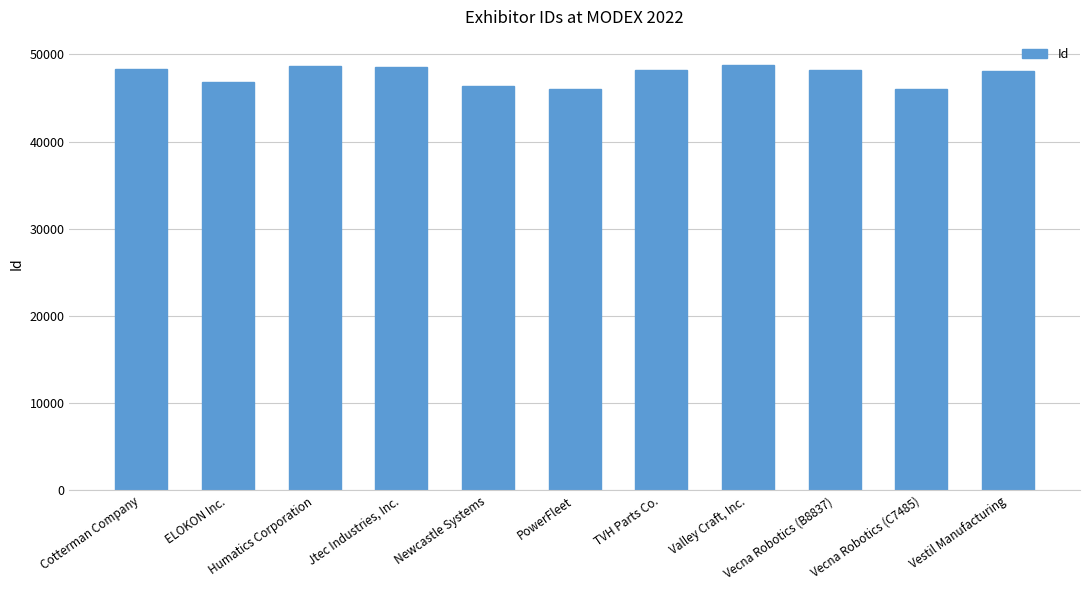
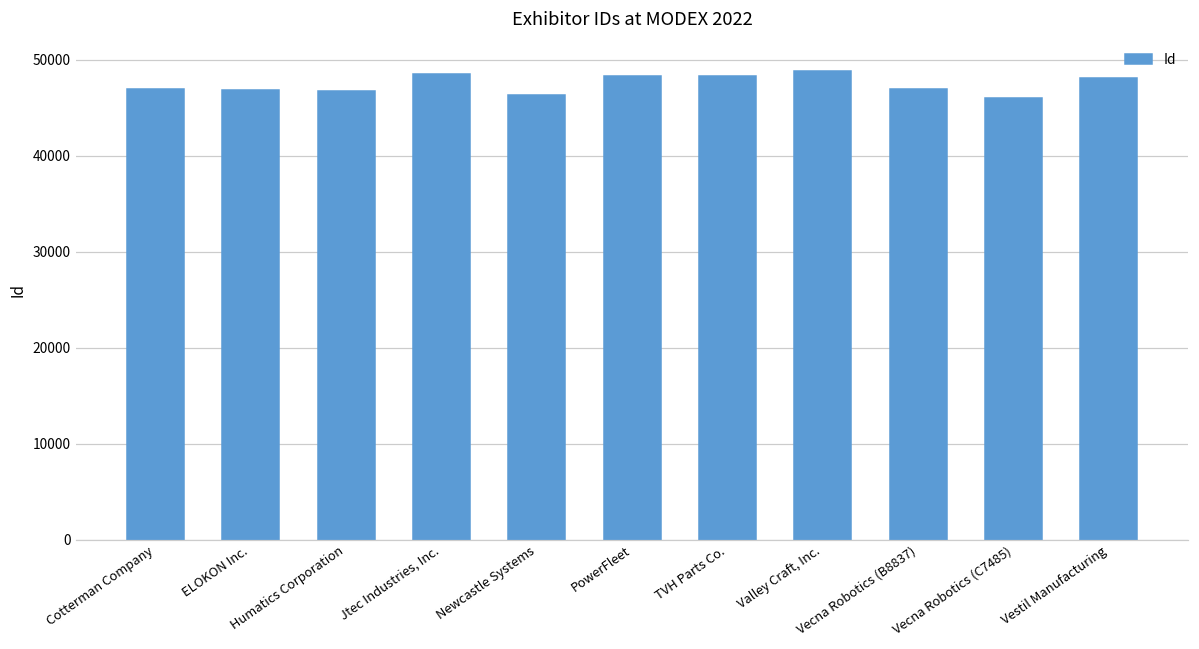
Cotterman Company: 48000 -> 47000
Humatics Corporation: 49000 -> 47000
PowerFleet: 46000 -> 48000
Vecna Robotics (B8837): 48000 -> 47000
